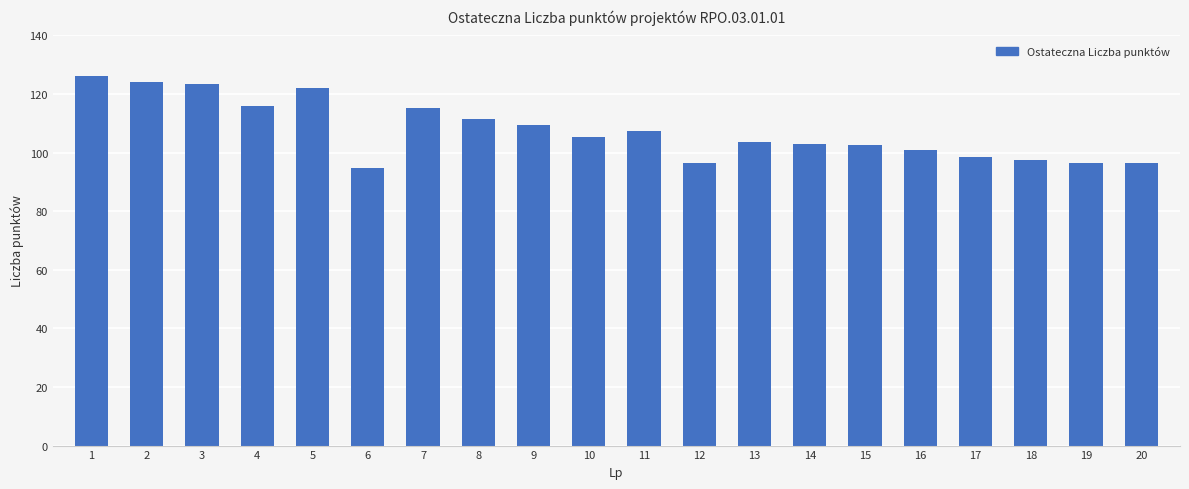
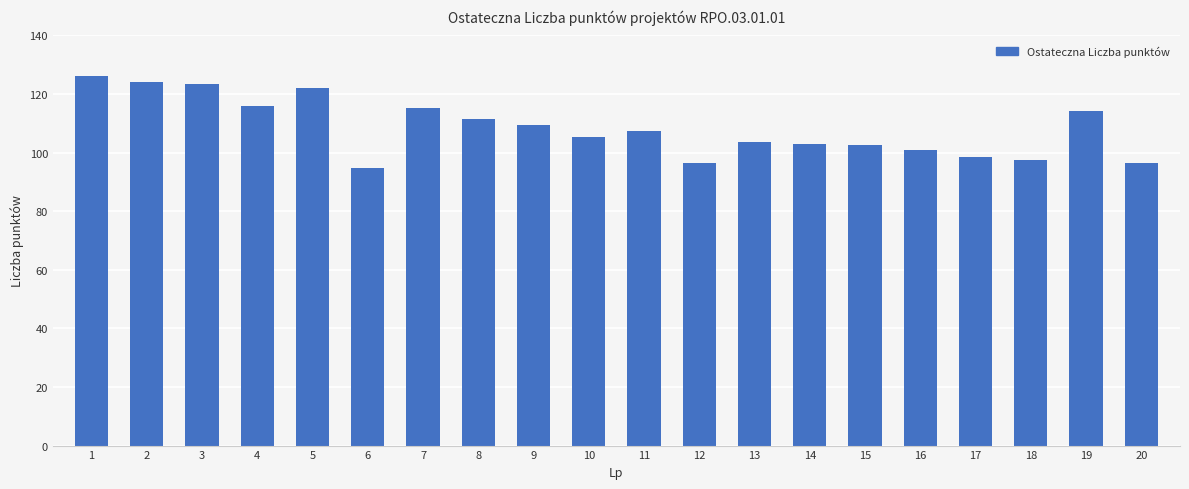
19: 97 -> 114
